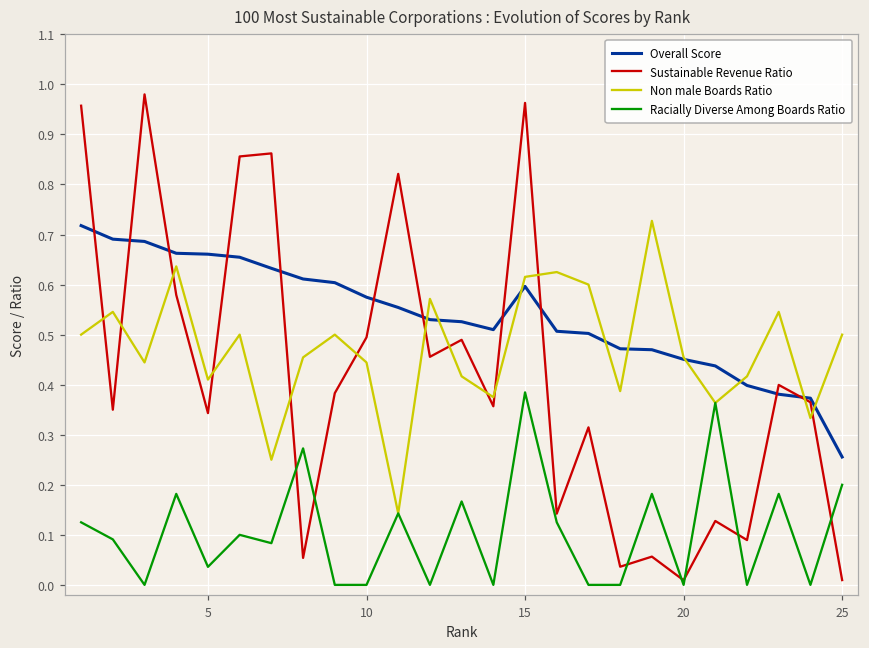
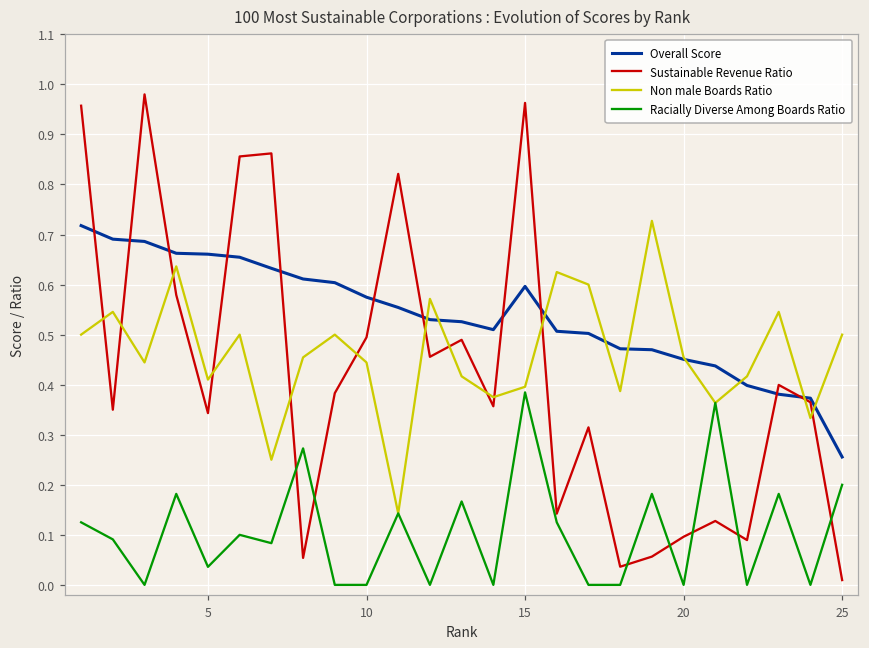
Non male Boards Ratio, 15: 0.62 -> 0.40
Sustainable Revenue Ratio, 20: 0.01 -> 0.10
